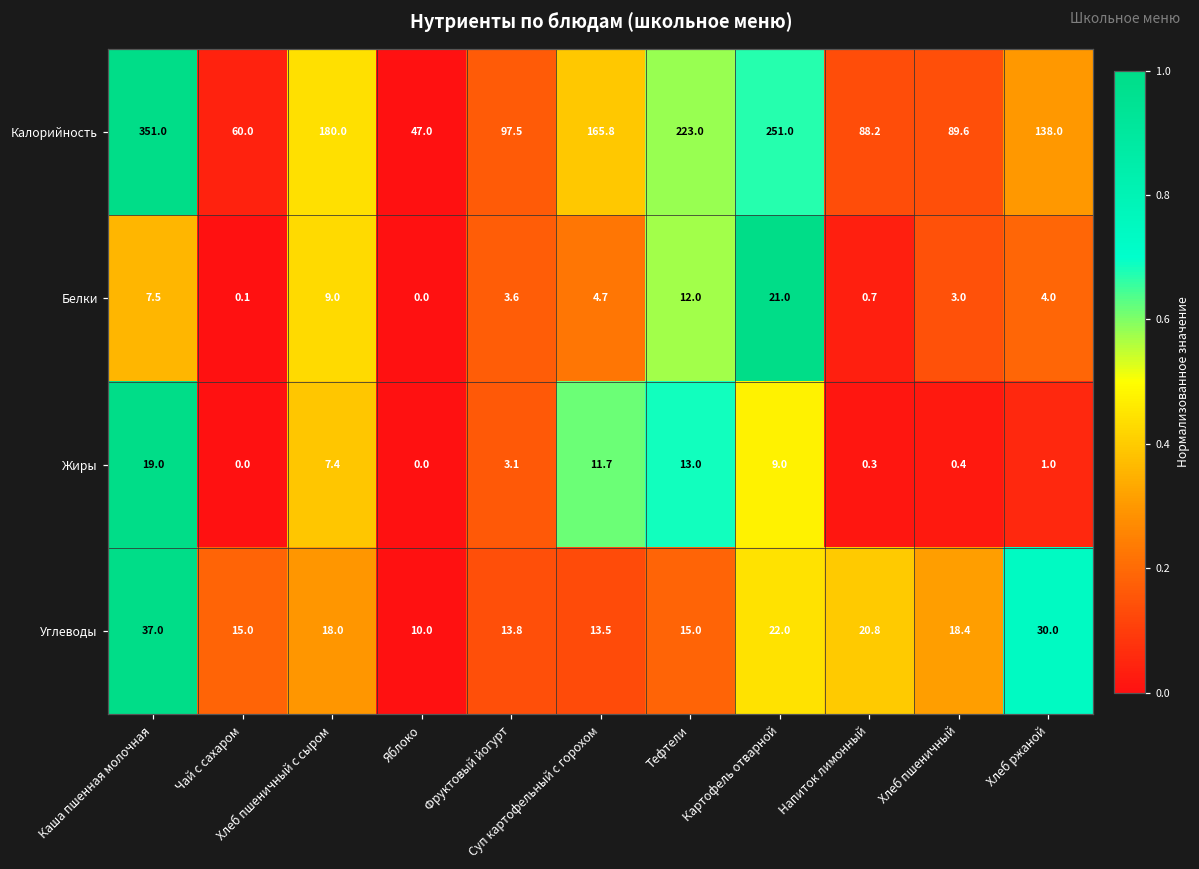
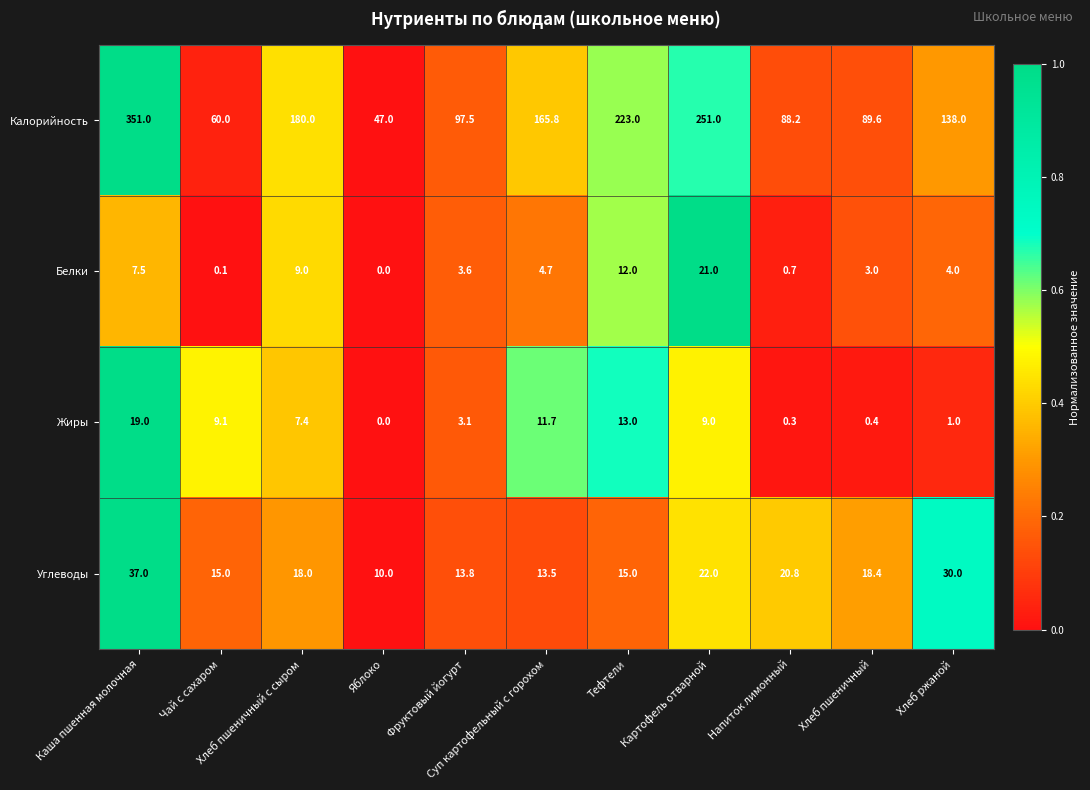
Жиры, Чай с сахаром: 0.0 -> 9.1
